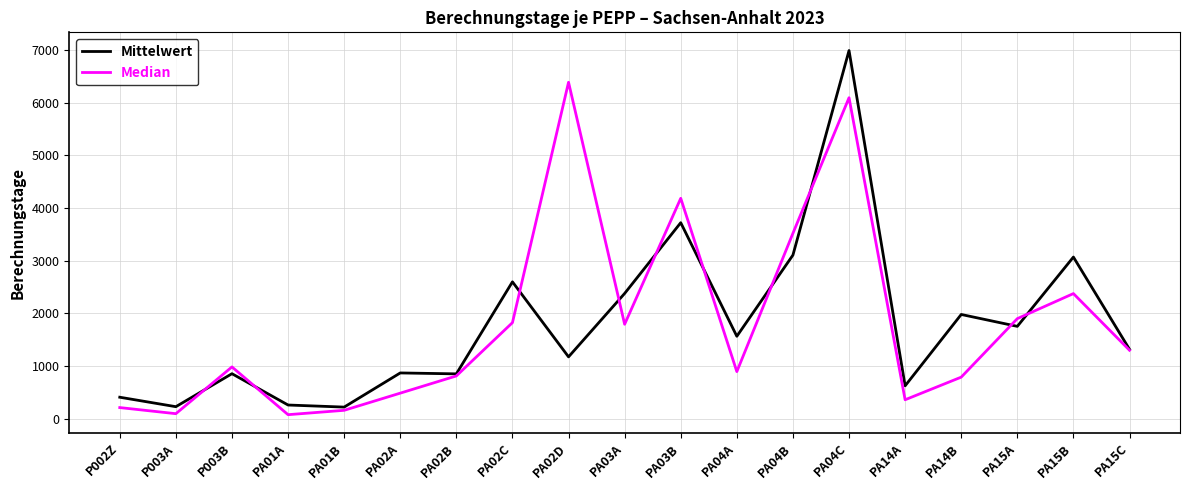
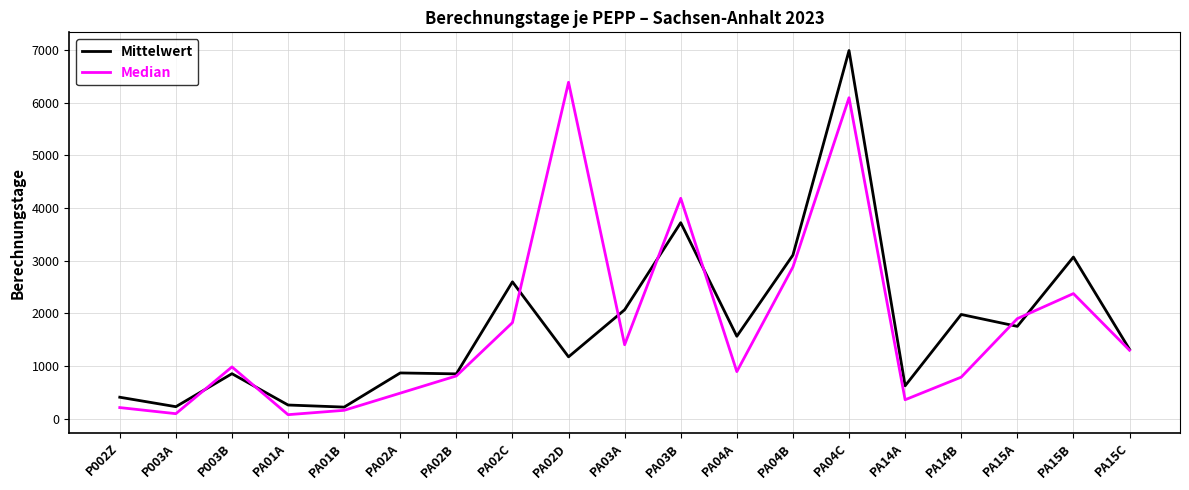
Mittelwert, PA03A: 2400 -> 2100
Median, PA03A: 1800 -> 1400
Median, PA04B: 3500 -> 2900
